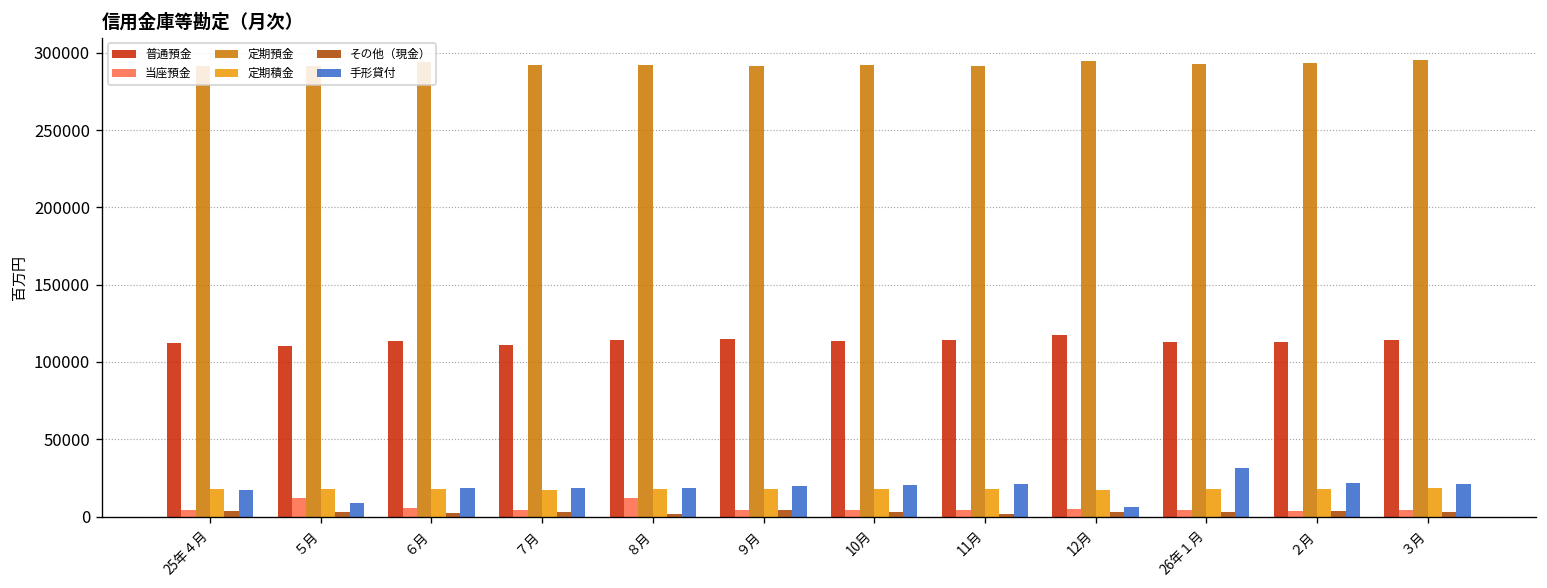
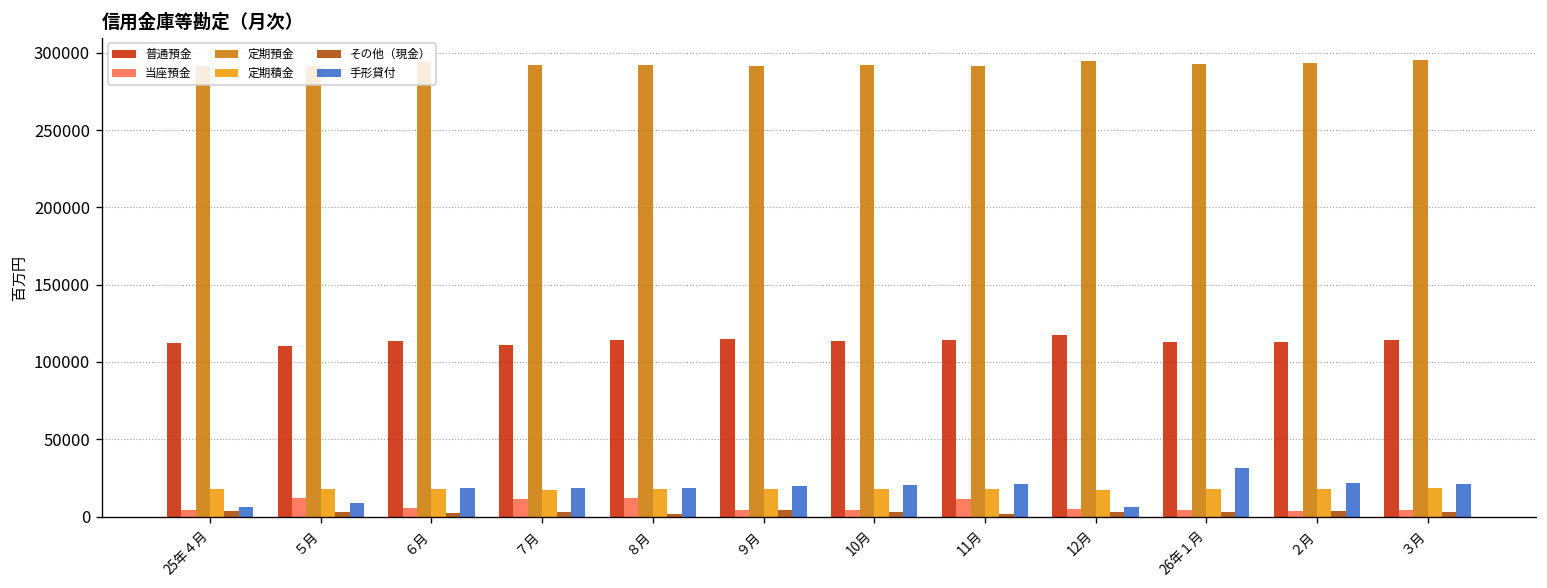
手形貸付, 25年４月: 17000 -> 6000
当座預金, ７月: 4000 -> 12000
当座預金, 11月: 4000 -> 11000
